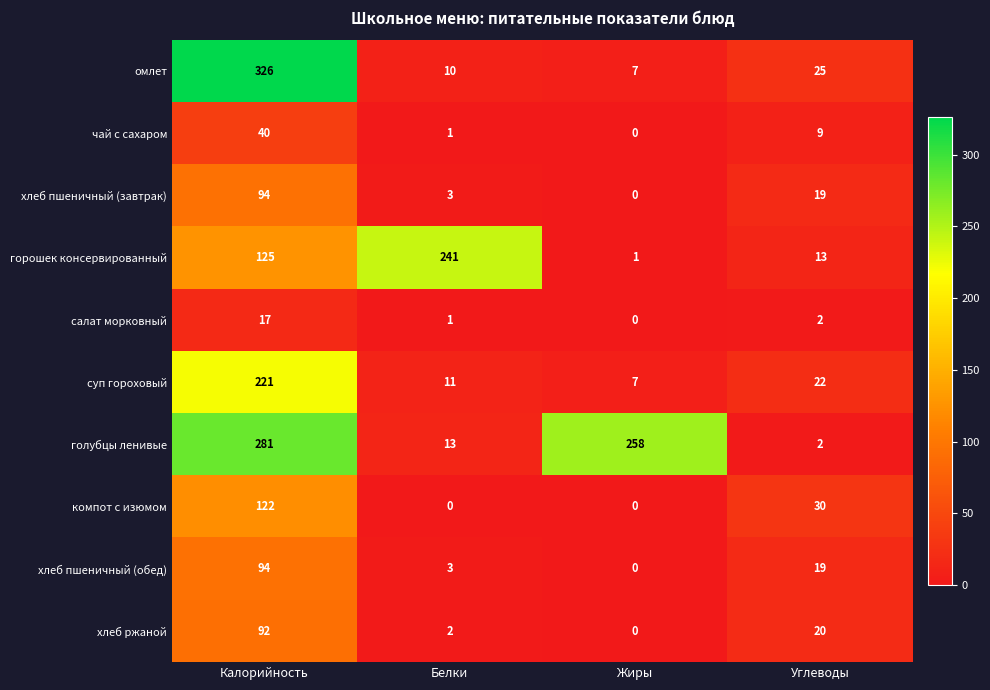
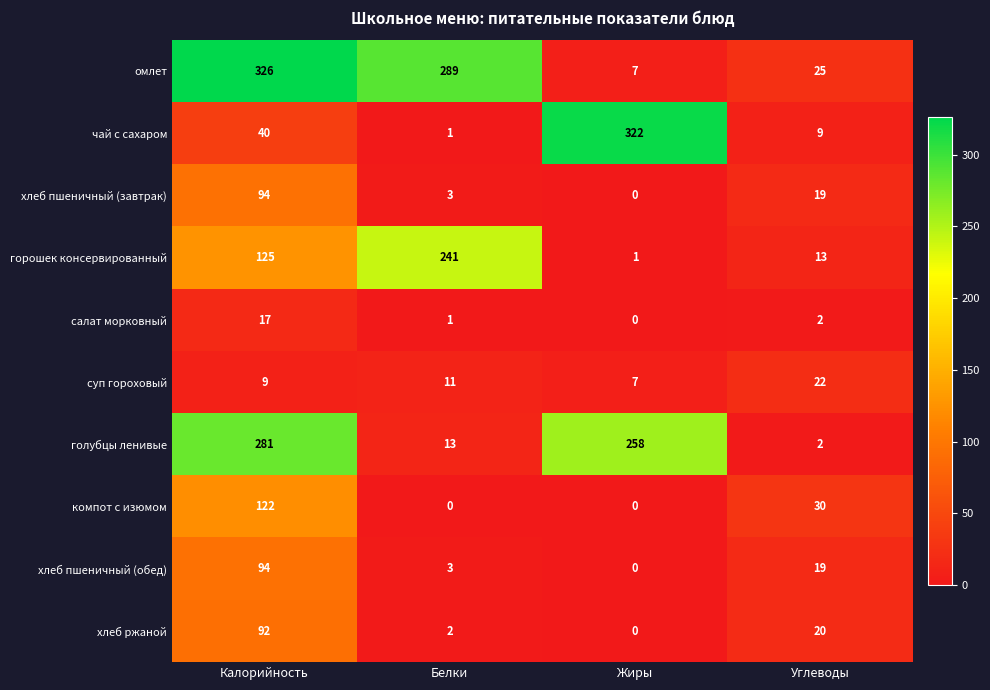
омлет, Белки: 10 -> 289
чай с сахаром, Жиры: 0 -> 322
суп гороховый, Калорийность: 221 -> 9
